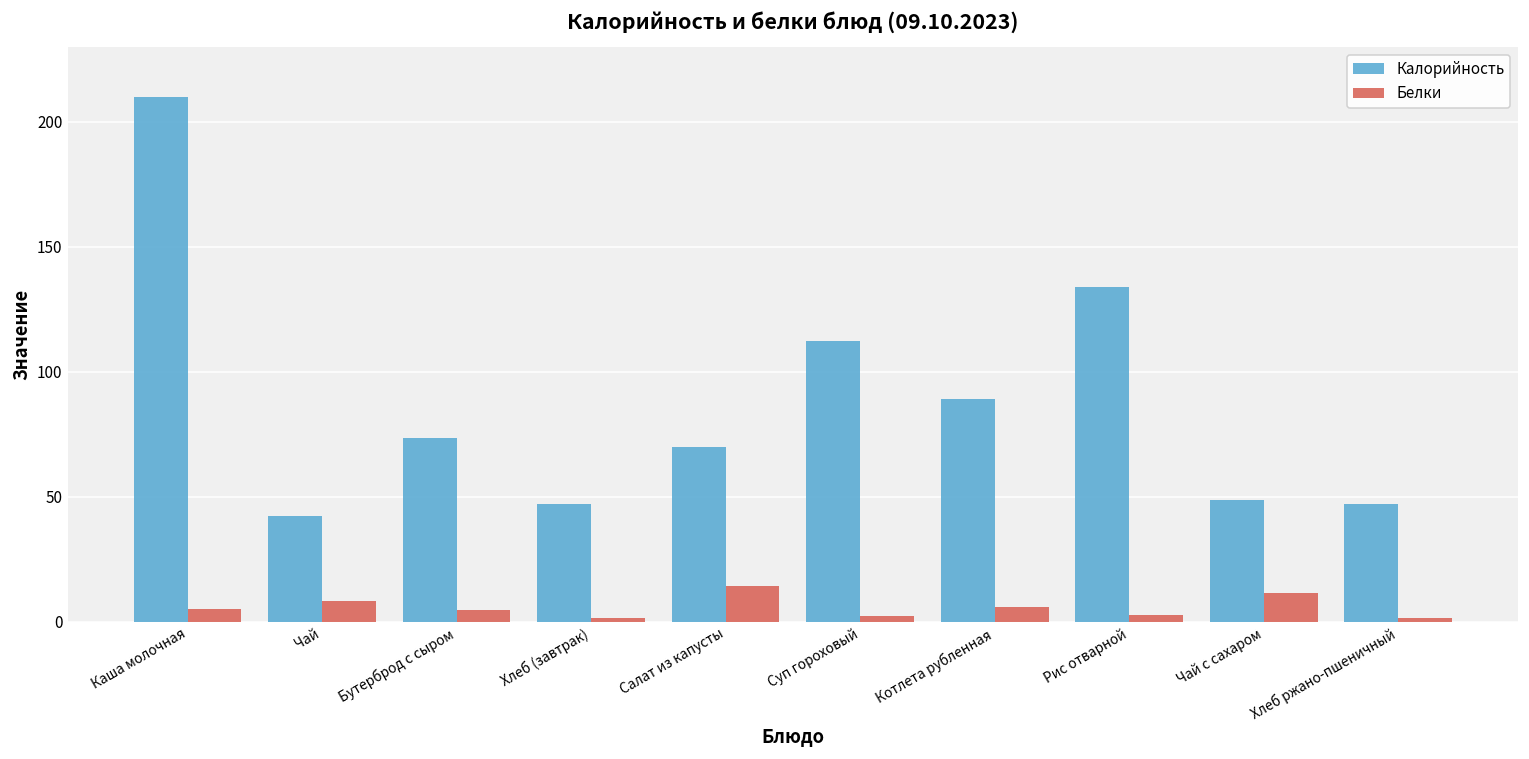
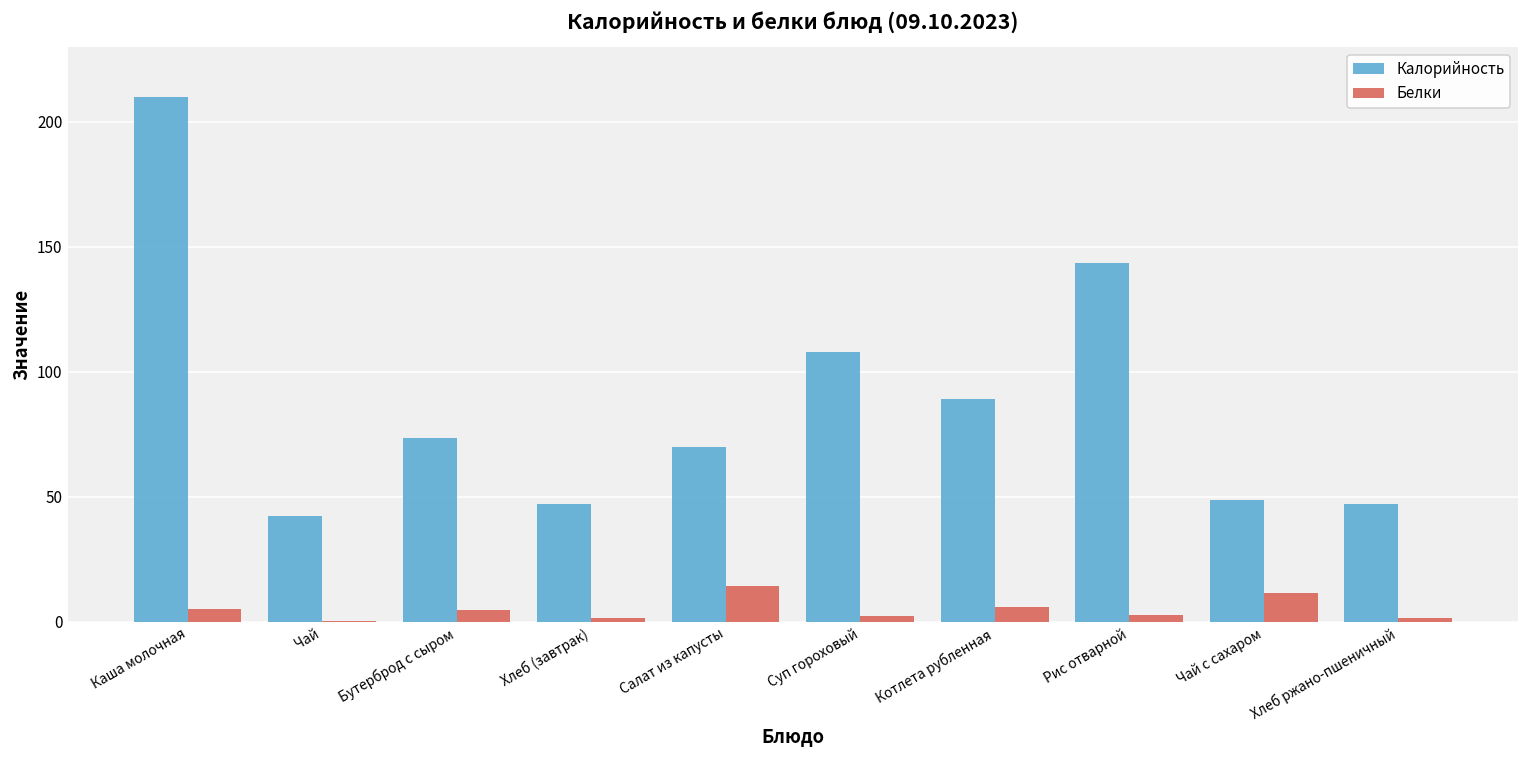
Белки, Чай: 8 -> 0
Калорийность, Суп гороховый: 113 -> 108
Калорийность, Рис отварной: 134 -> 143
